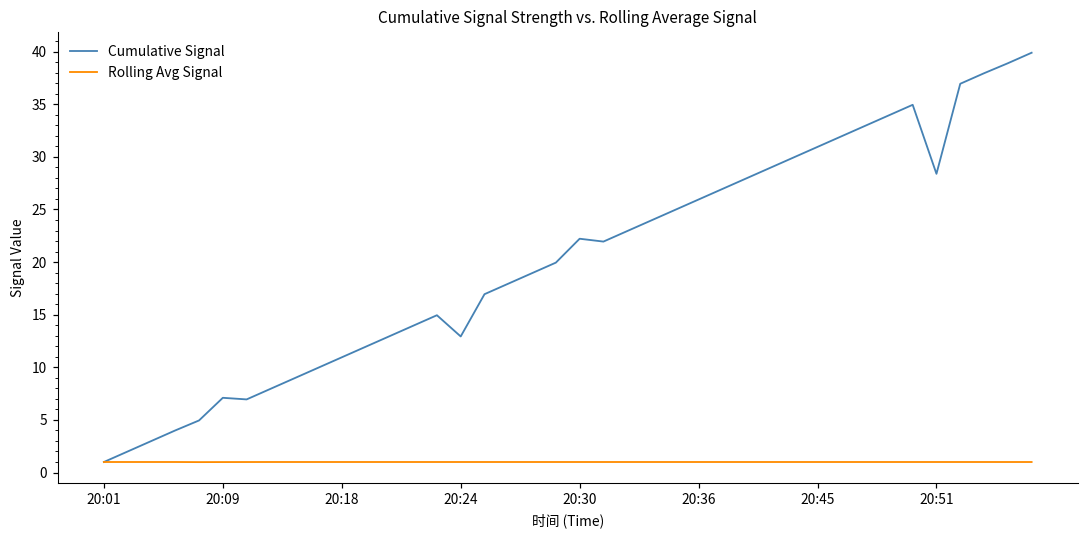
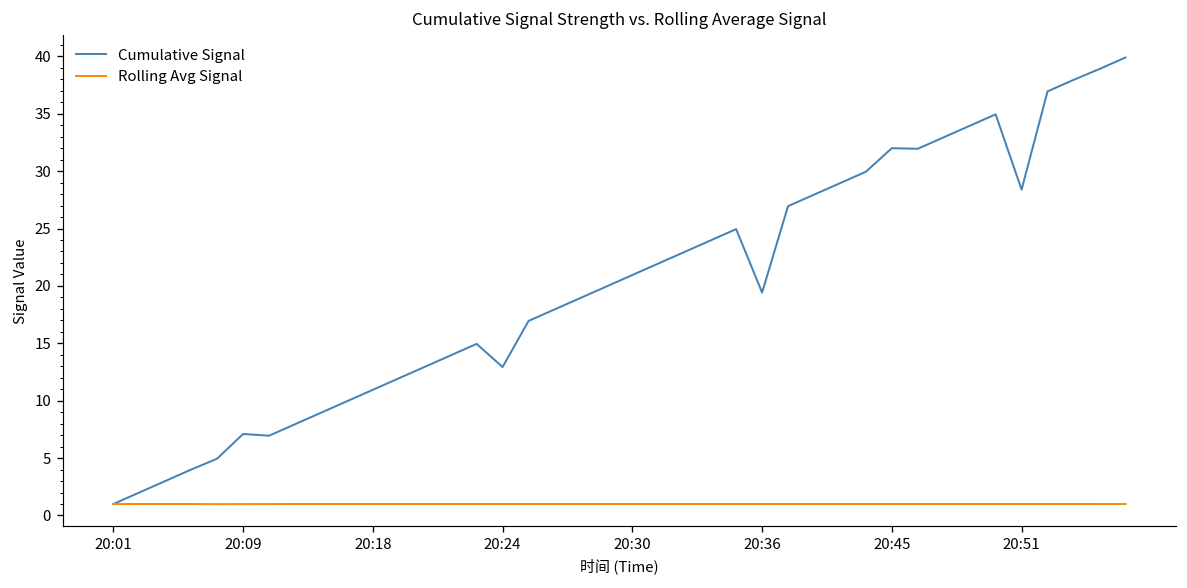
Cumulative Signal, 20:30: 22 -> 21
Cumulative Signal, 20:36: 26 -> 19
Cumulative Signal, 20:45: 31 -> 32
